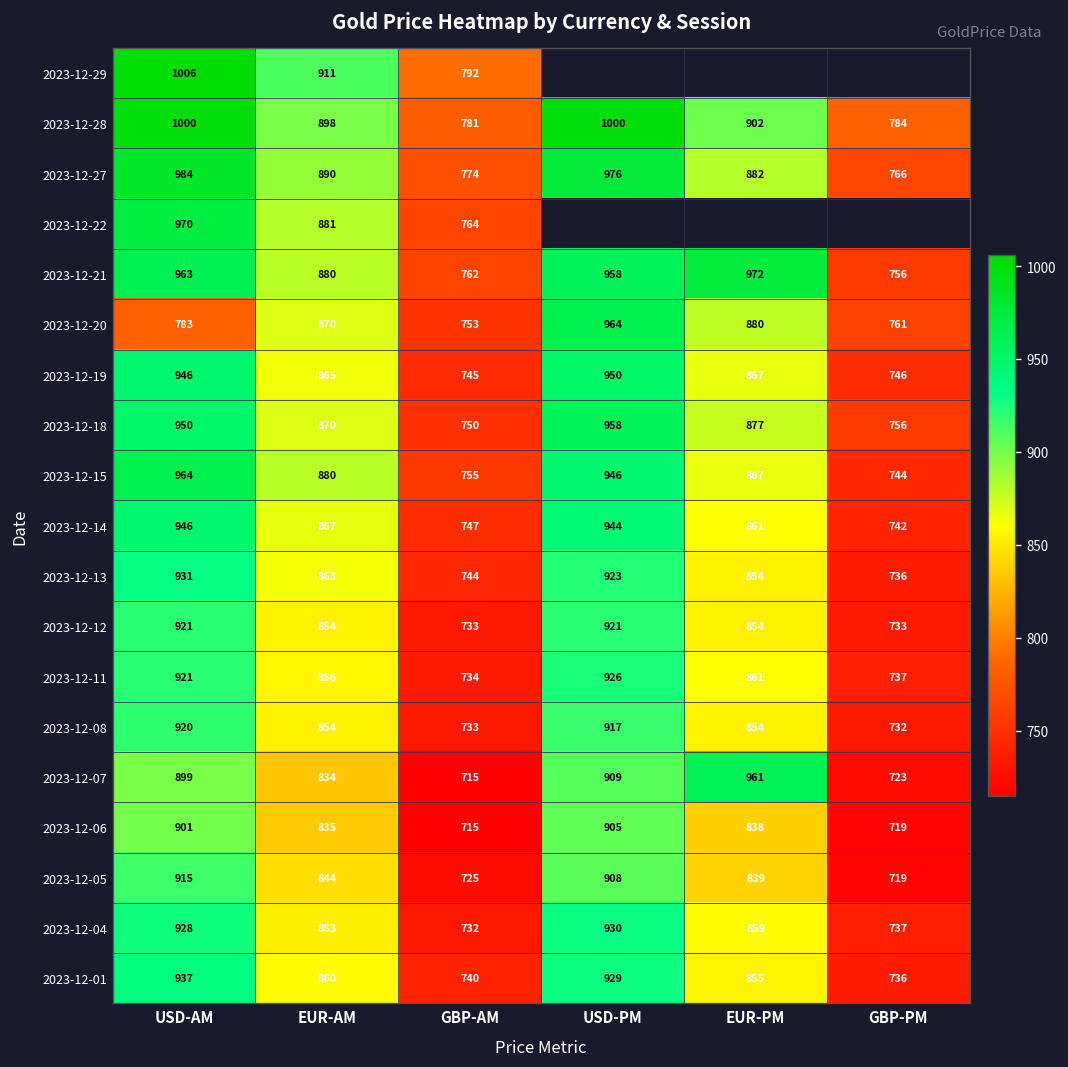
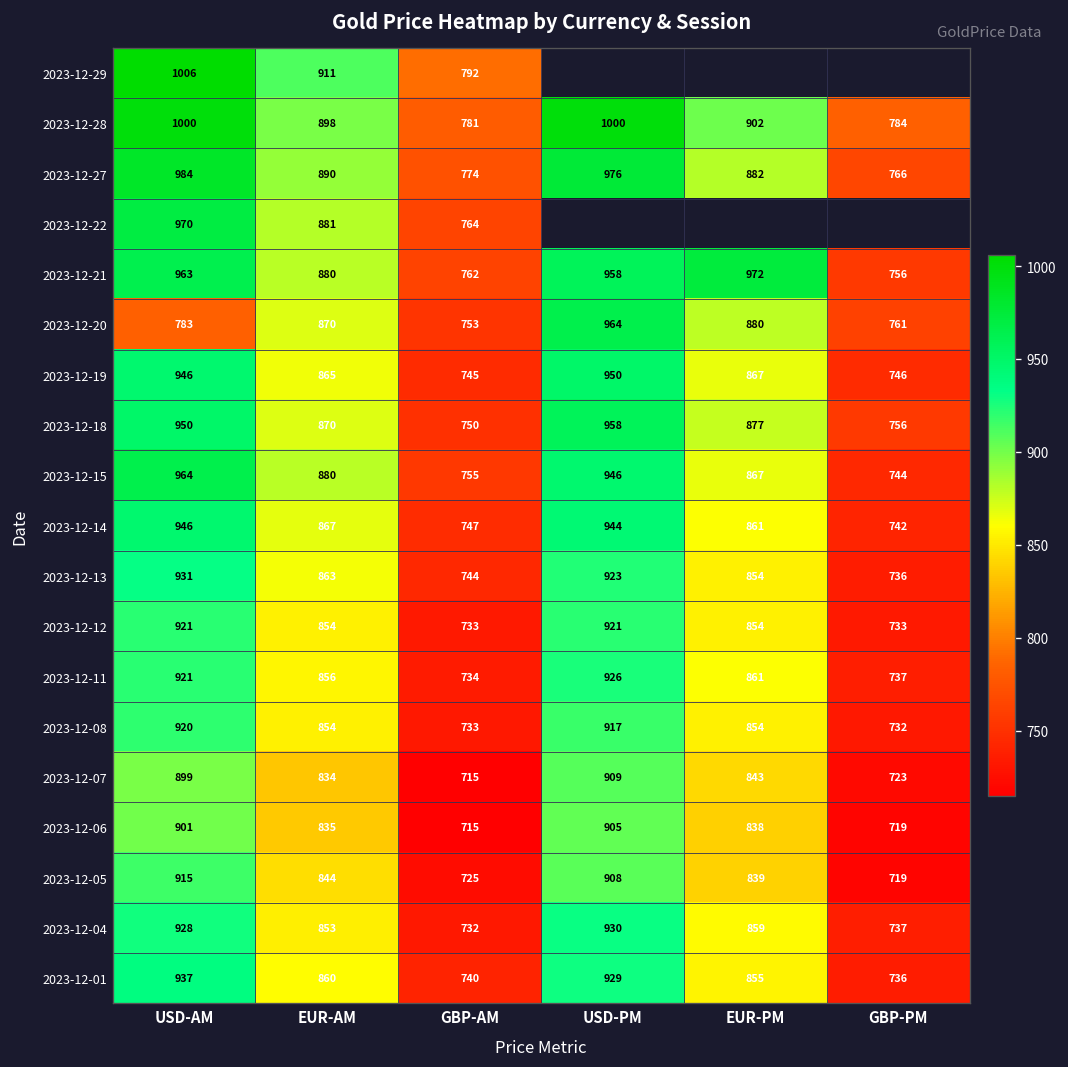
2023-12-07, EUR-PM: 961 -> 843
